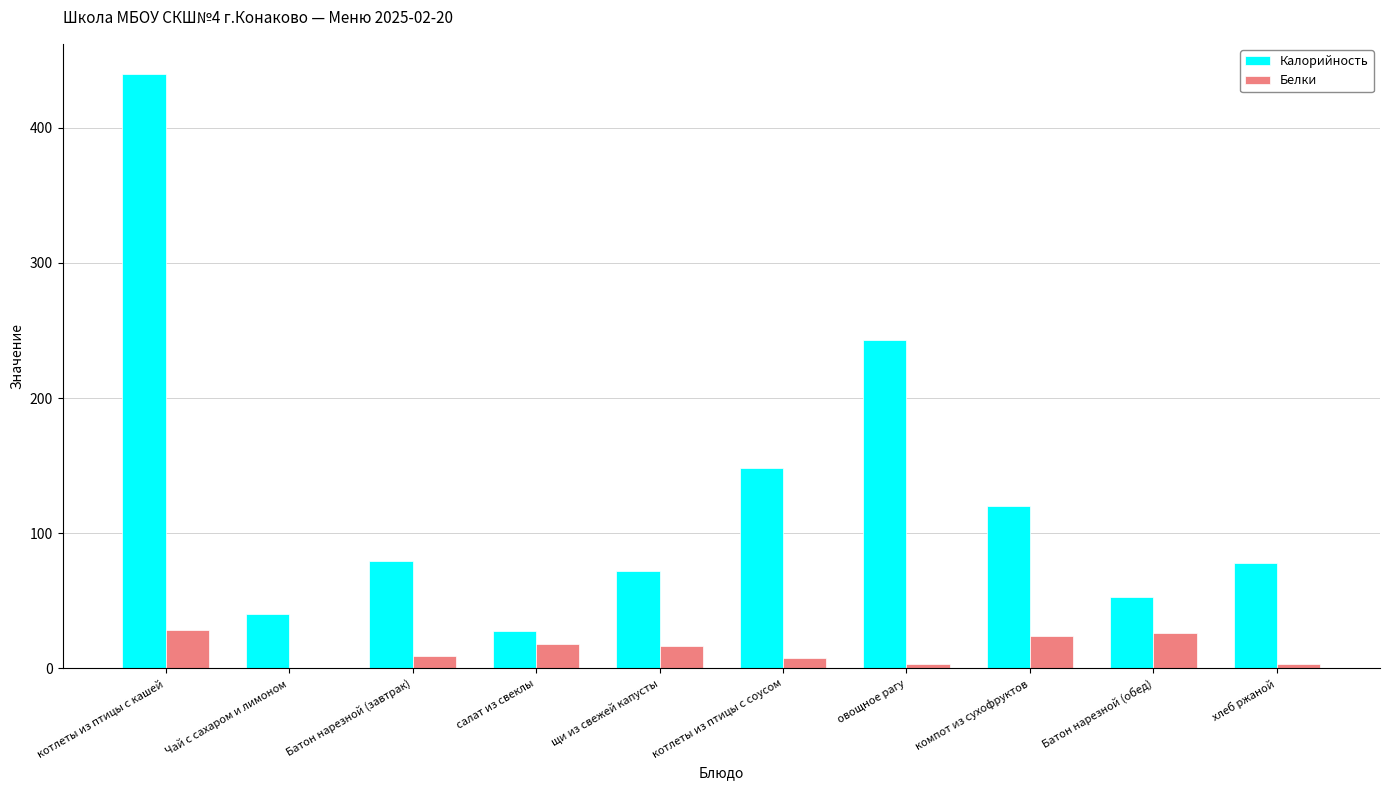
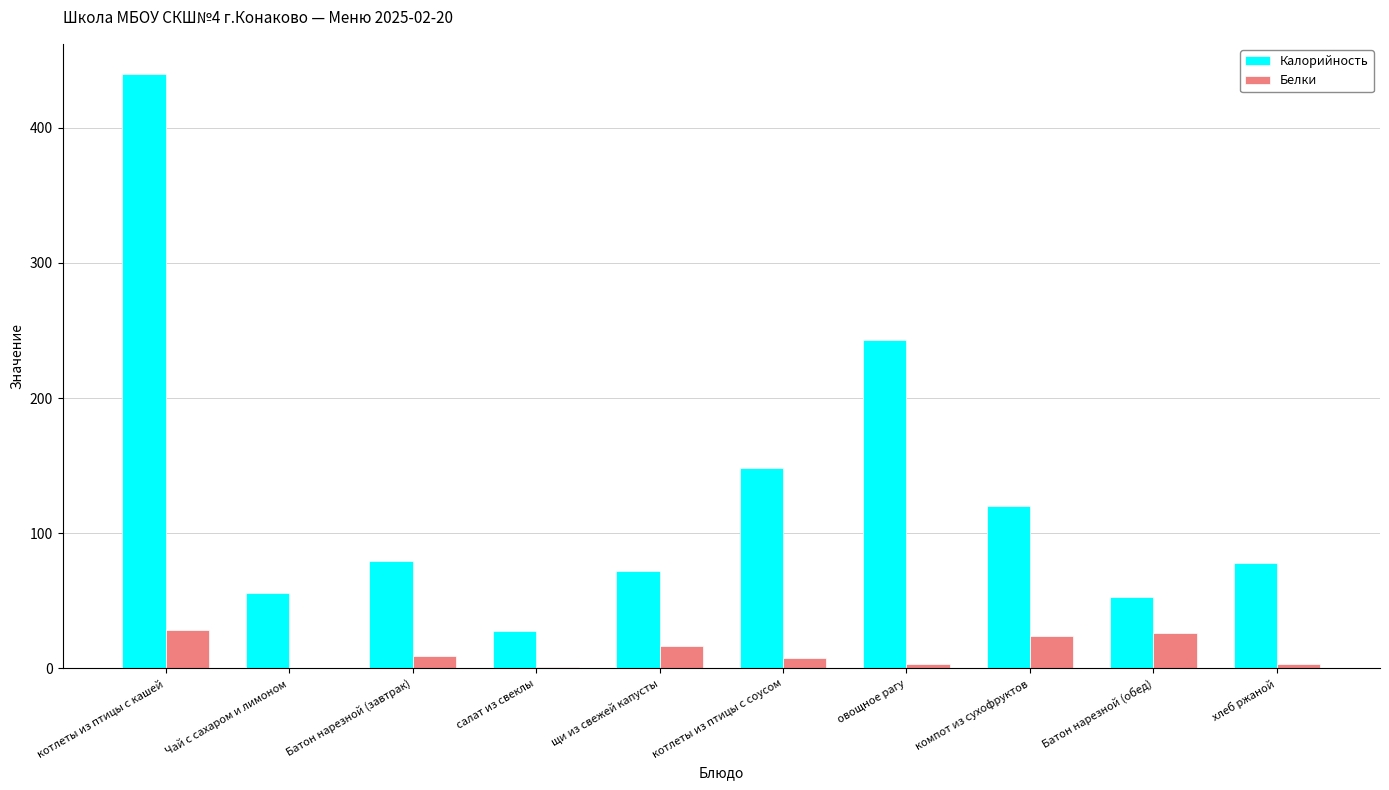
Калорийность, Чай с сахаром и лимоном: 41 -> 56
Белки, салат из свеклы: 18 -> 1
